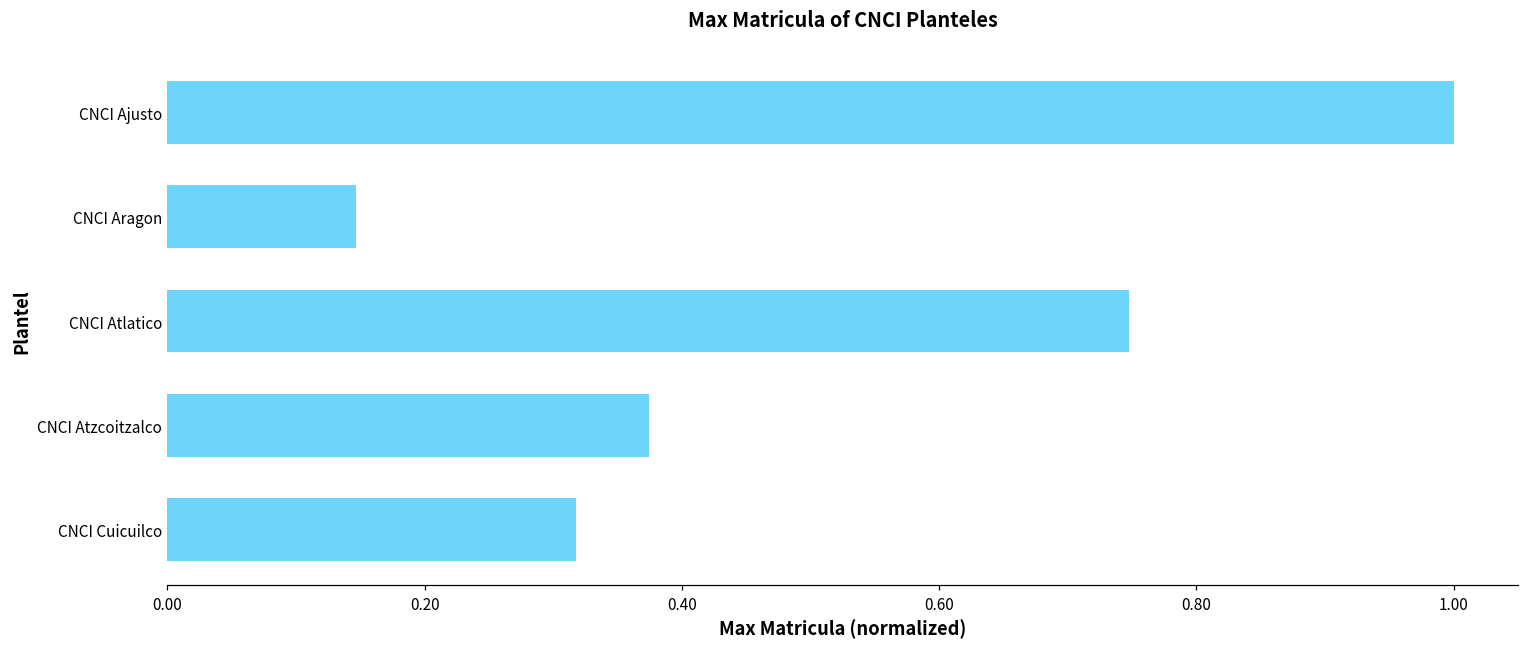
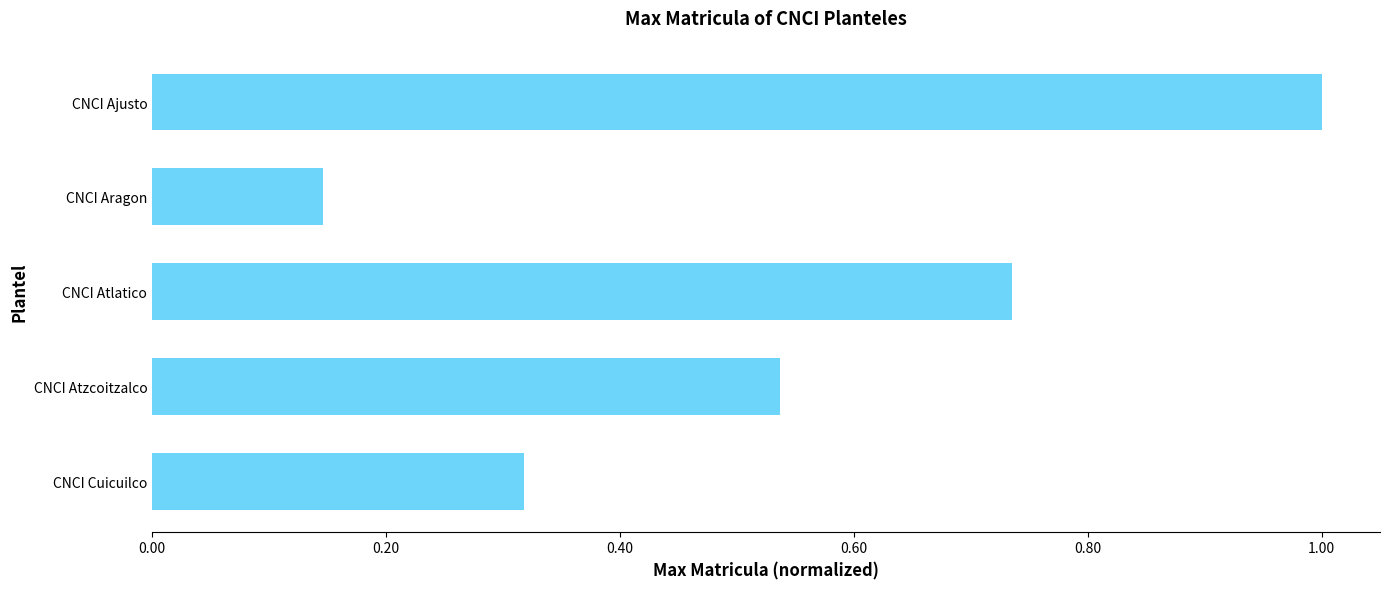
CNCI Atlatico: 0.748 -> 0.736
CNCI Atzcoitzalco: 0.374 -> 0.537
